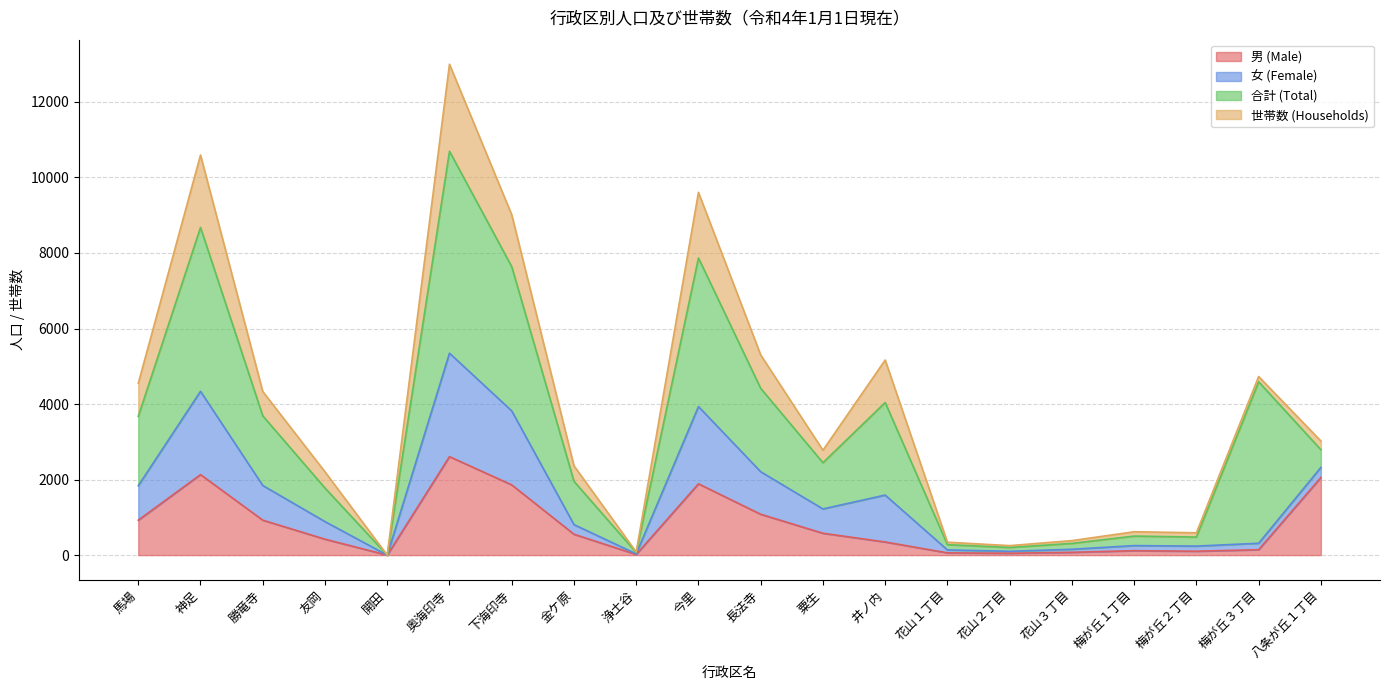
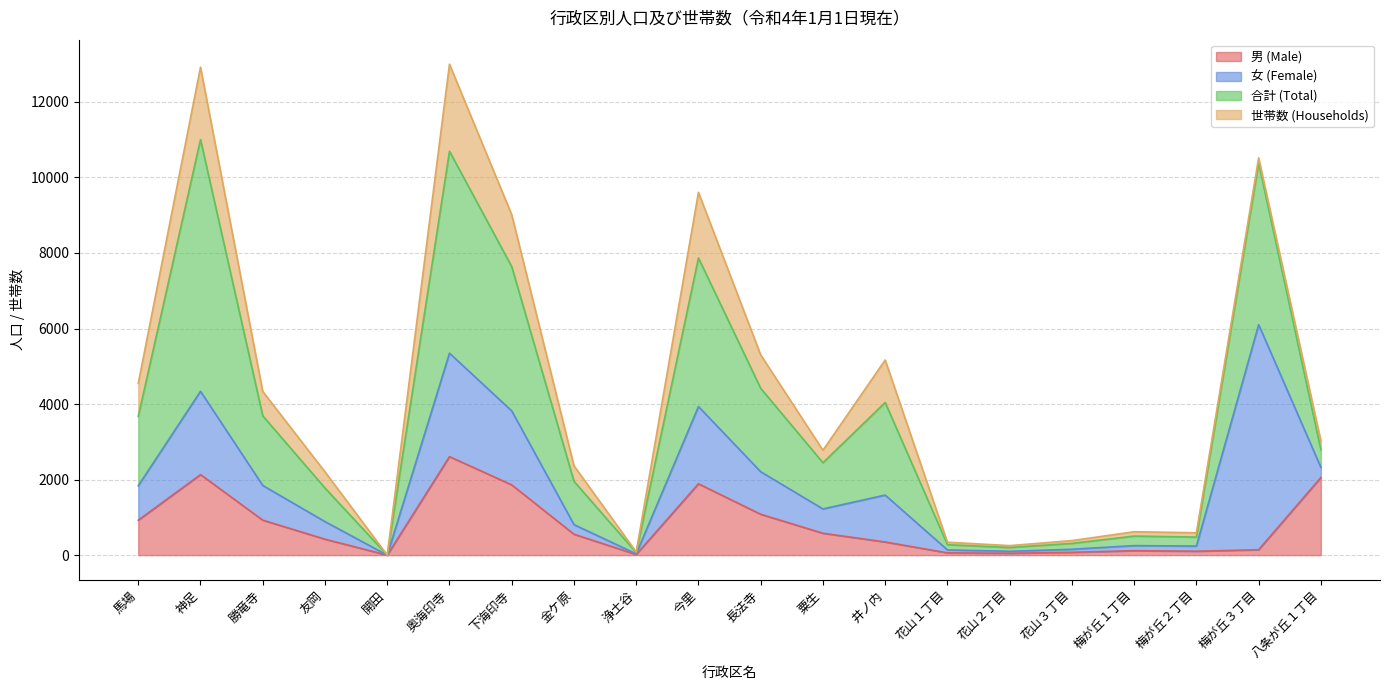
合計 (Total), 神足: 4300 -> 6700
女 (Female), 梅が丘３丁目: 200 -> 6000
